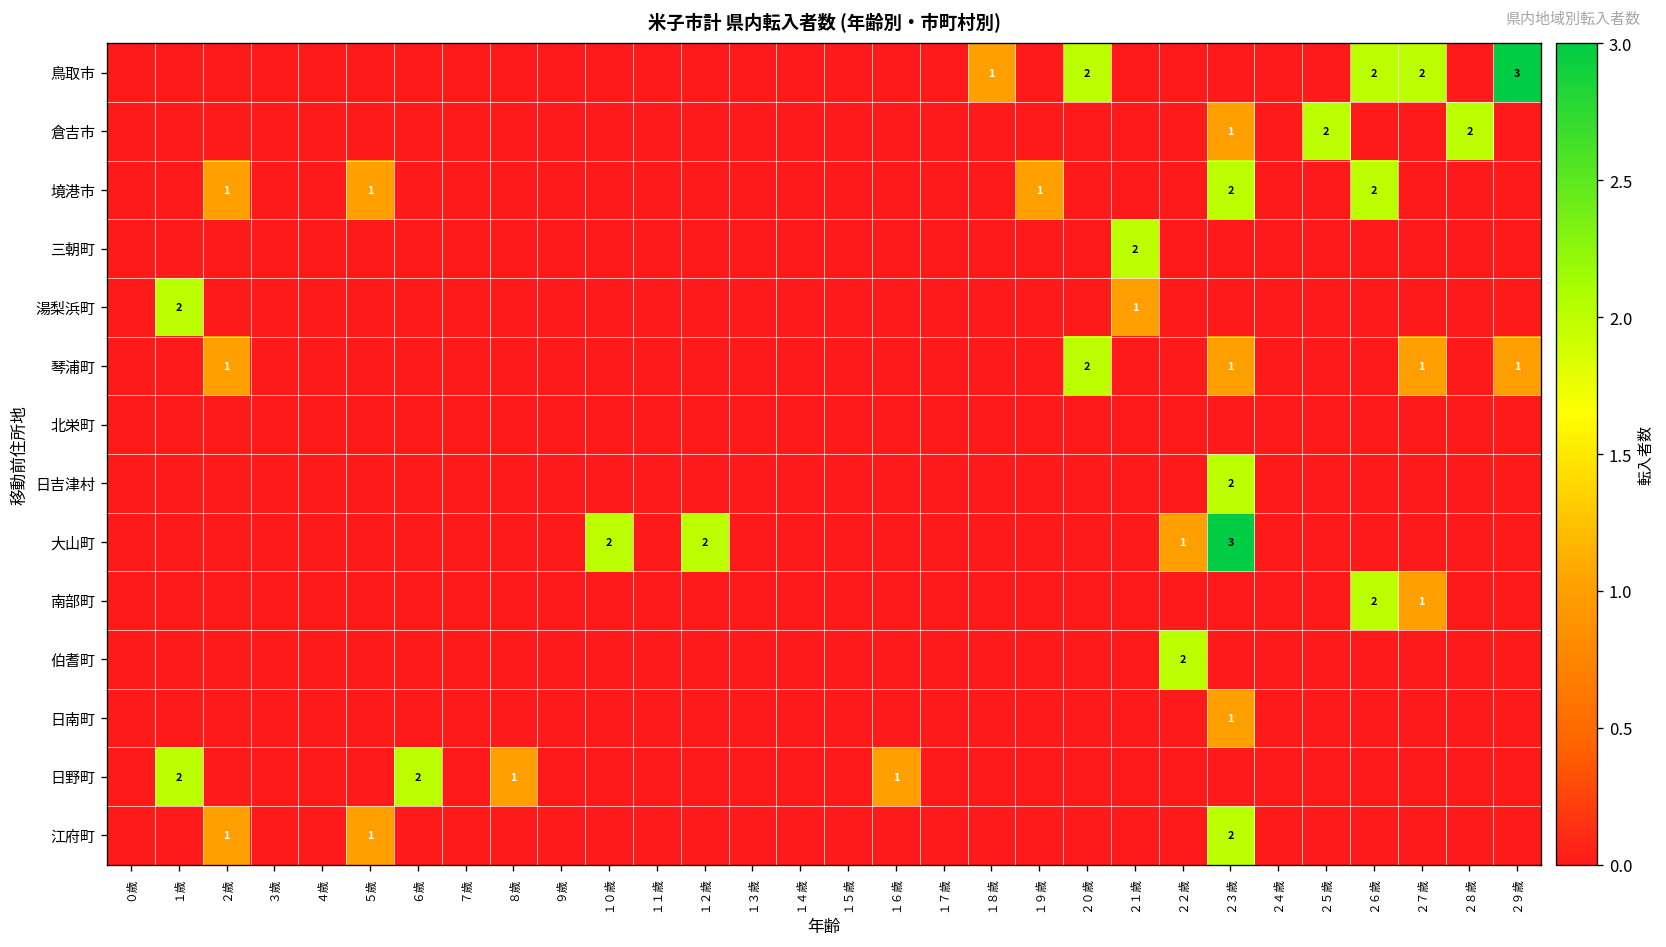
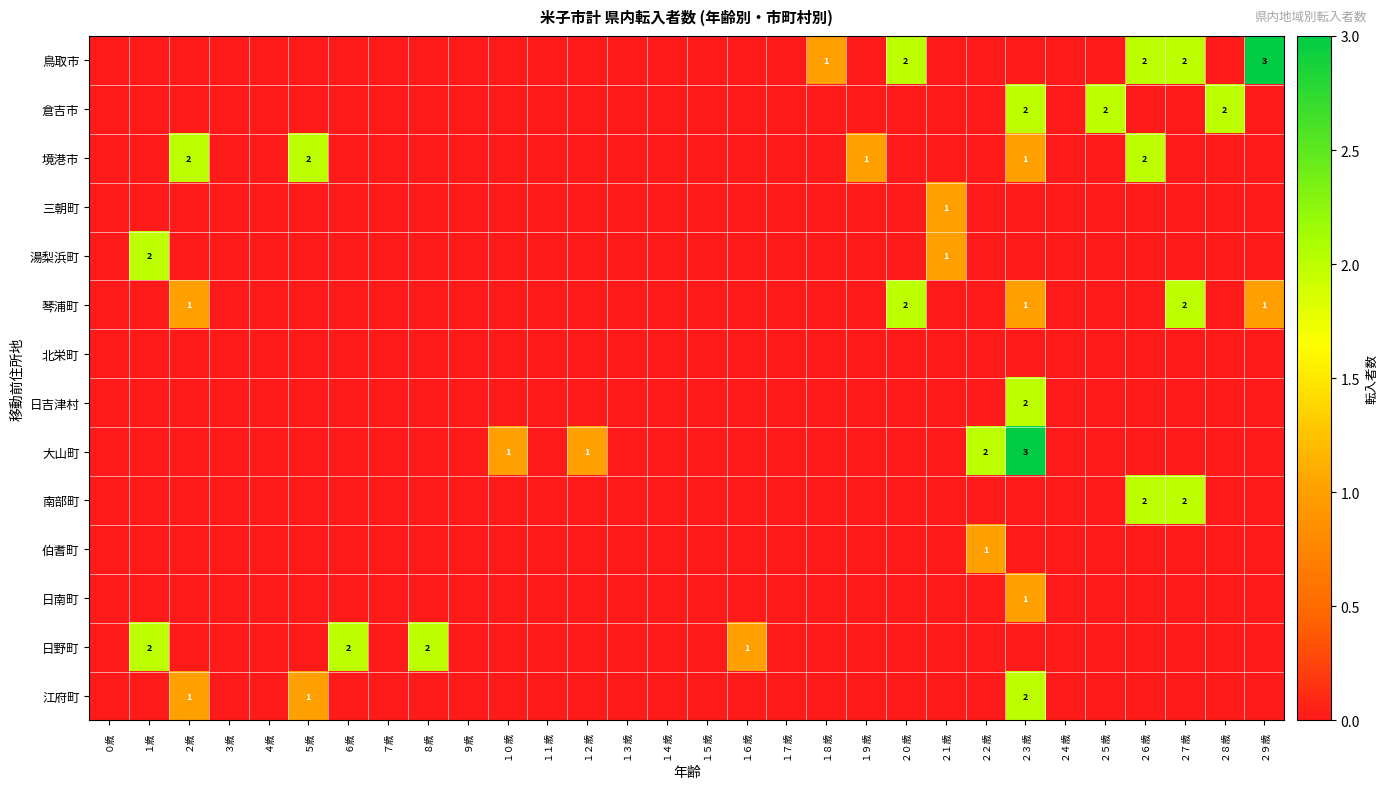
倉吉市, ２３歳: 1 -> 2
境港市, ２歳: 1 -> 2
境港市, ５歳: 1 -> 2
境港市, ２３歳: 2 -> 1
三朝町, ２１歳: 2 -> 1
琴浦町, ２７歳: 1 -> 2
大山町, １０歳: 2 -> 1
大山町, １２歳: 2 -> 1
大山町, ２２歳: 1 -> 2
南部町, ２７歳: 1 -> 2
伯耆町, ２２歳: 2 -> 1
日野町, ８歳: 1 -> 2
